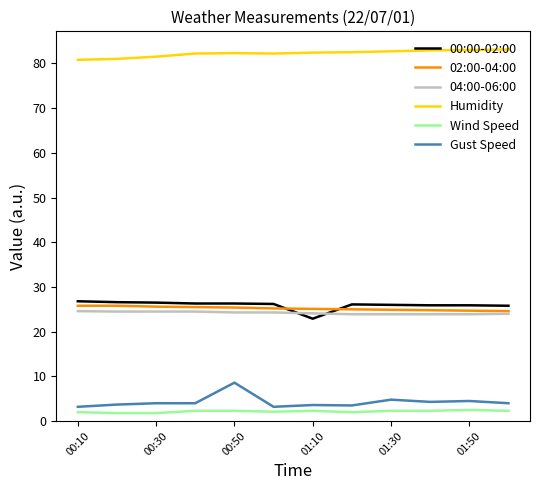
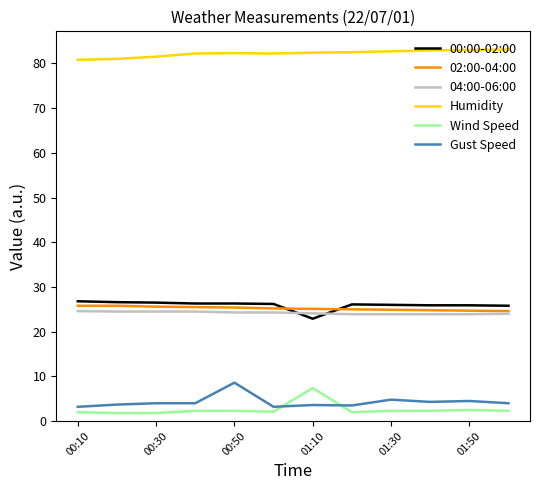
Wind Speed, 01:10: 2 -> 7
